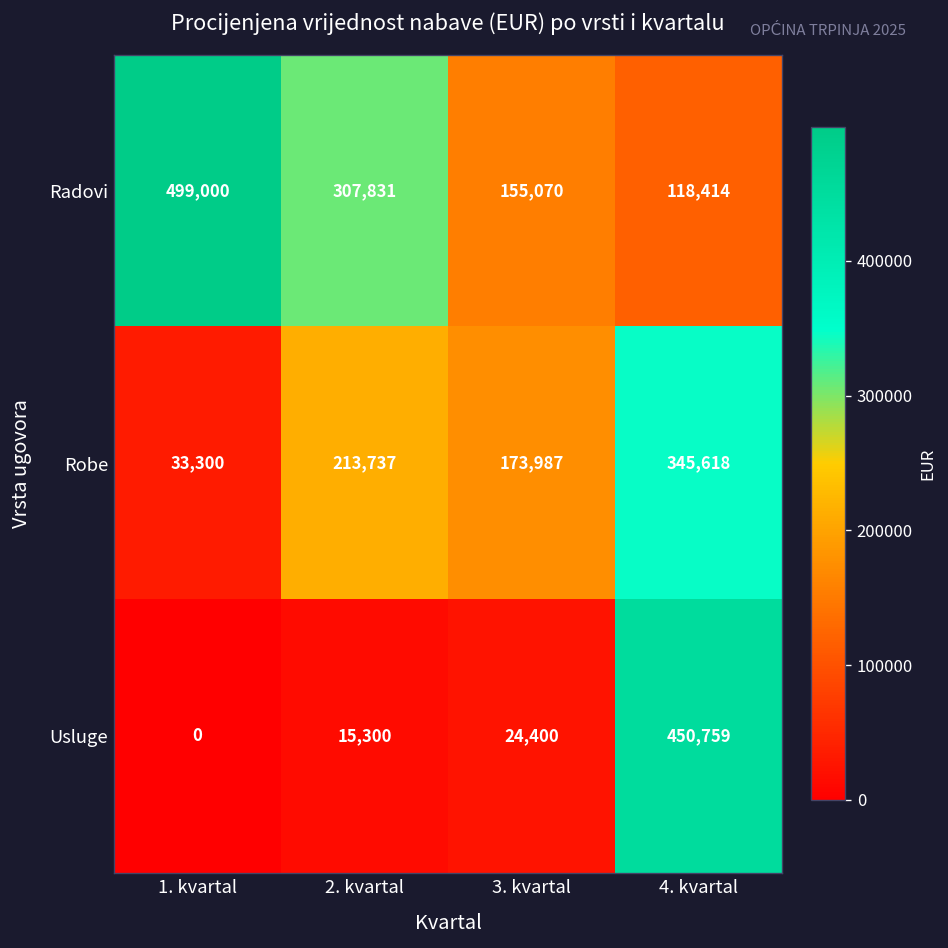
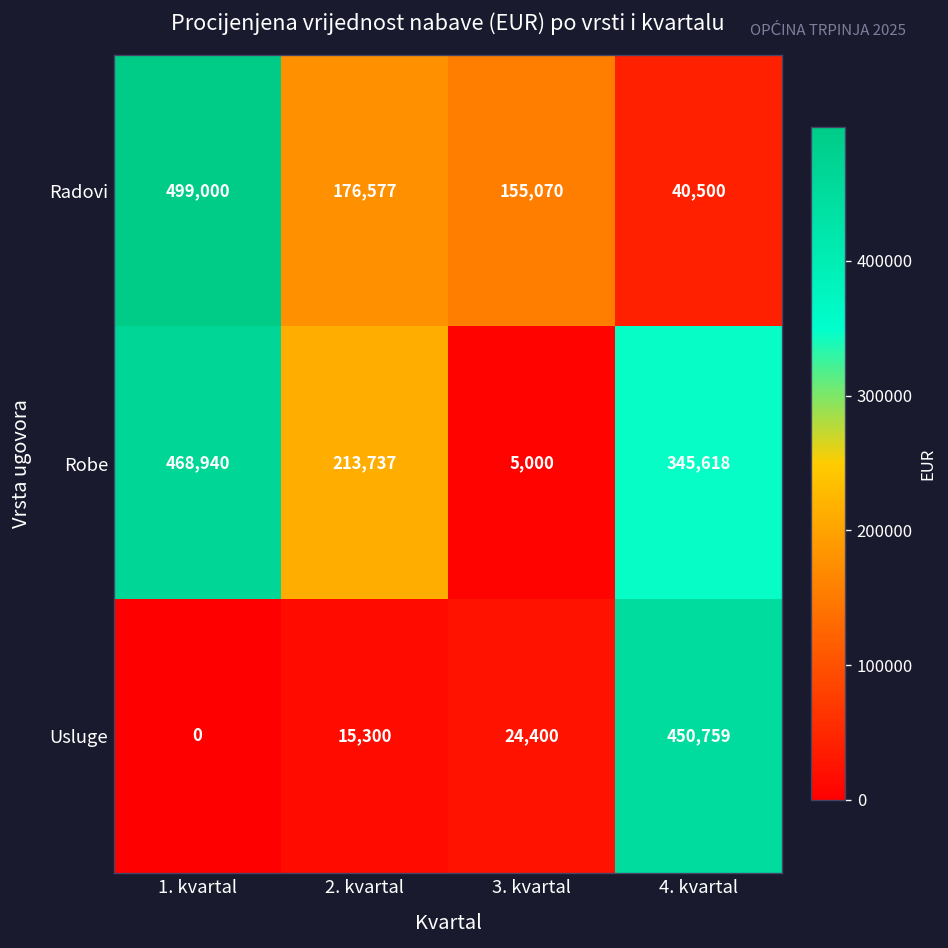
Radovi, 2. kvartal: 307,831 -> 176,577
Radovi, 4. kvartal: 118,414 -> 40,500
Robe, 1. kvartal: 33,300 -> 468,940
Robe, 3. kvartal: 173,987 -> 5,000
